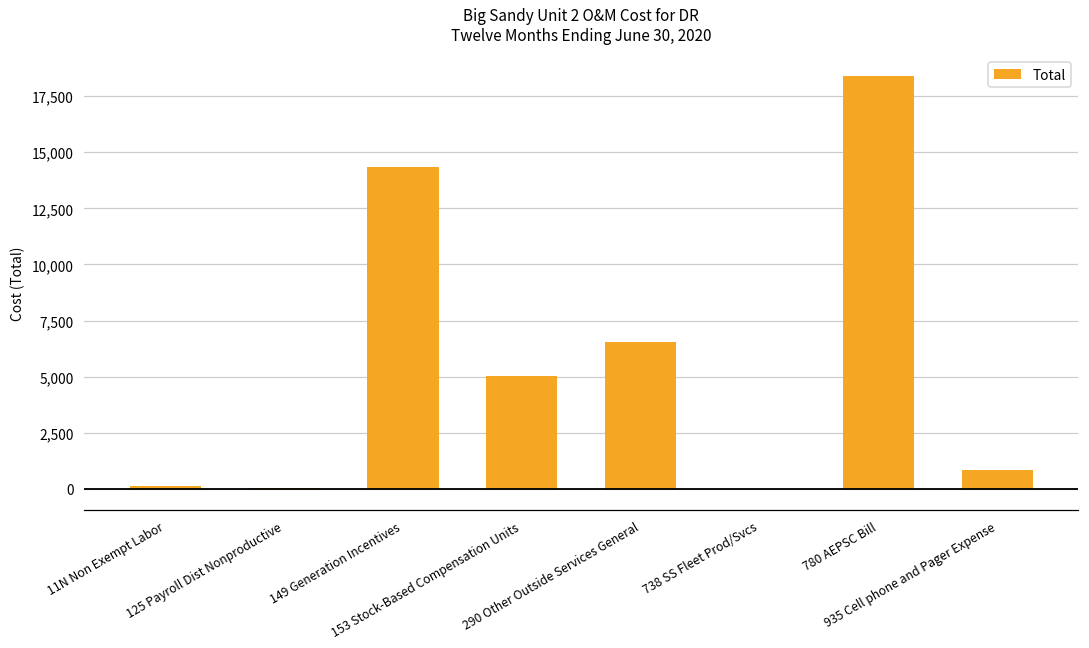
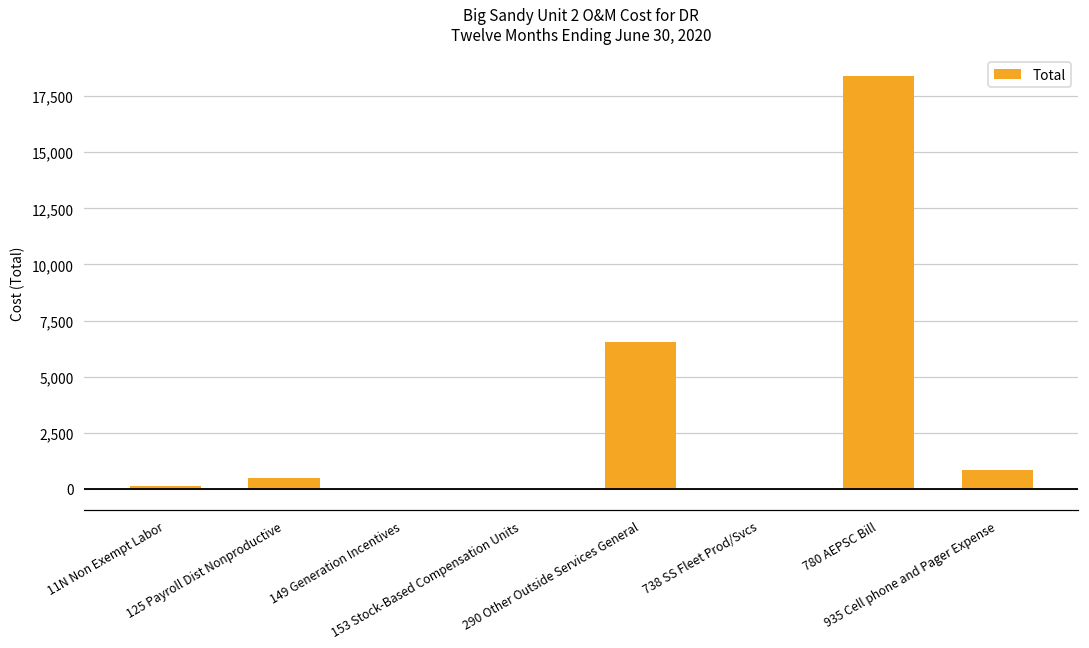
125 Payroll Dist Nonproductive: 0 -> 500
149 Generation Incentives: 14,300 -> 0
153 Stock-Based Compensation Units: 5,000 -> 0
